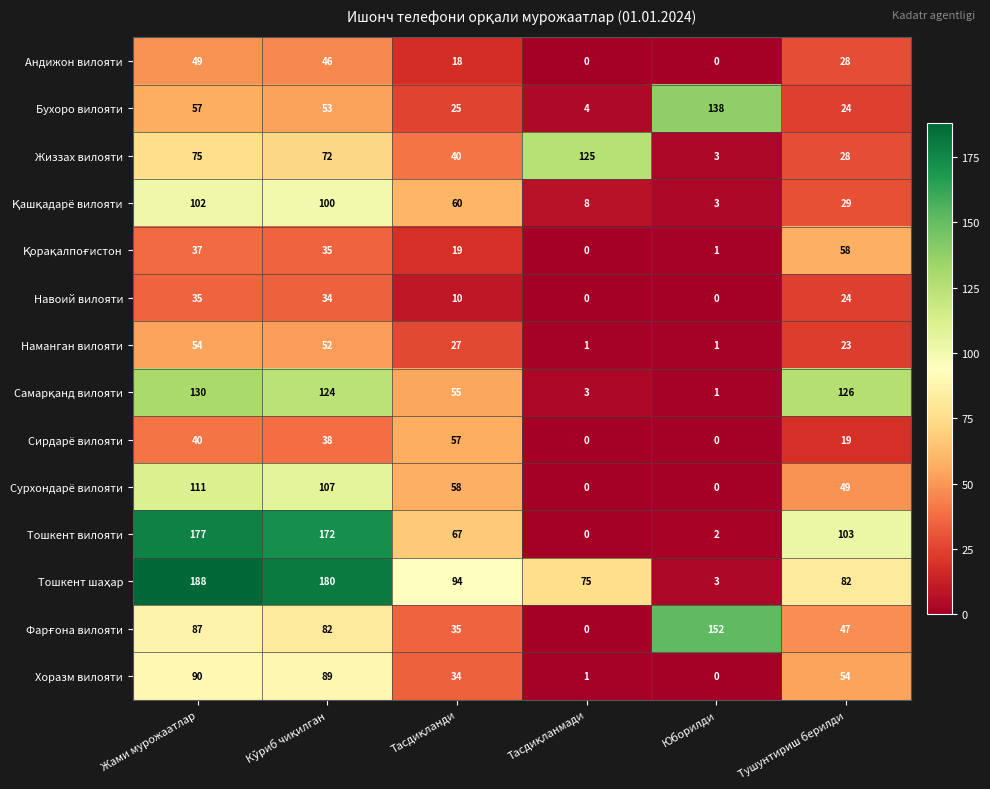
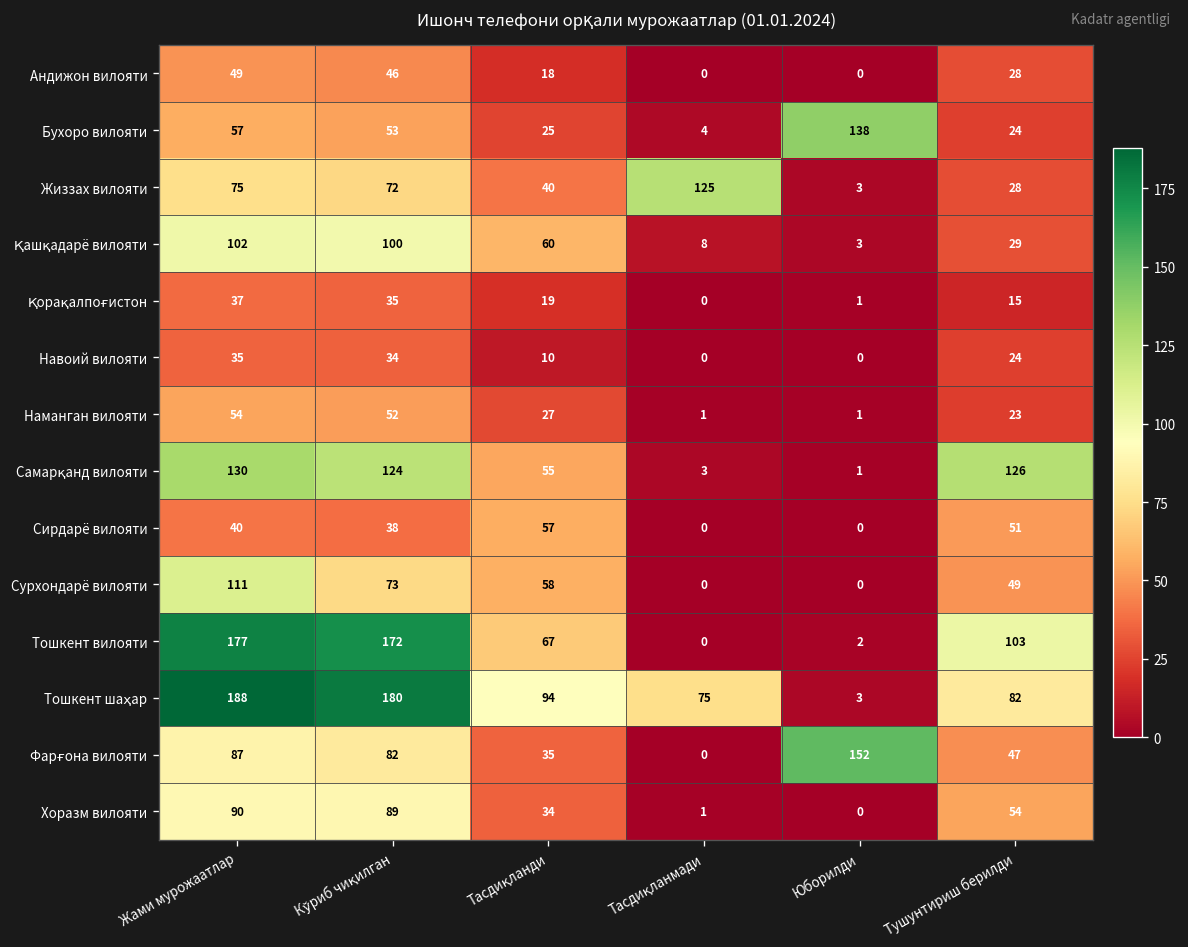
Қорақалпоғистон, Тушунтириш берилди: 58 -> 15
Сирдарё вилояти, Тушунтириш берилди: 19 -> 51
Сурхондарё вилояти, Кўриб чиқилган: 107 -> 73
